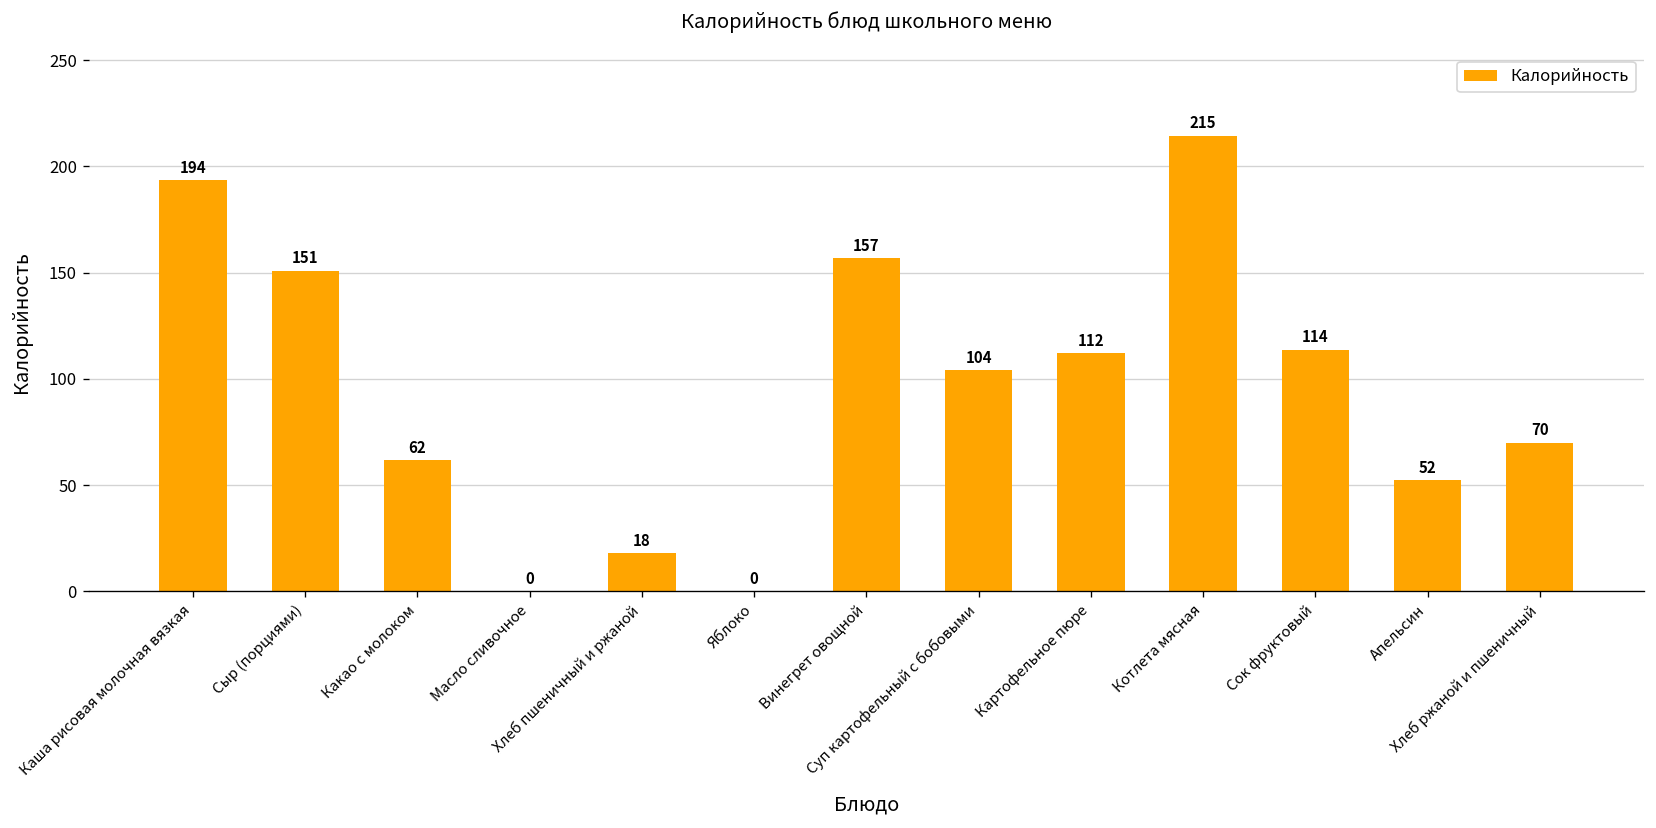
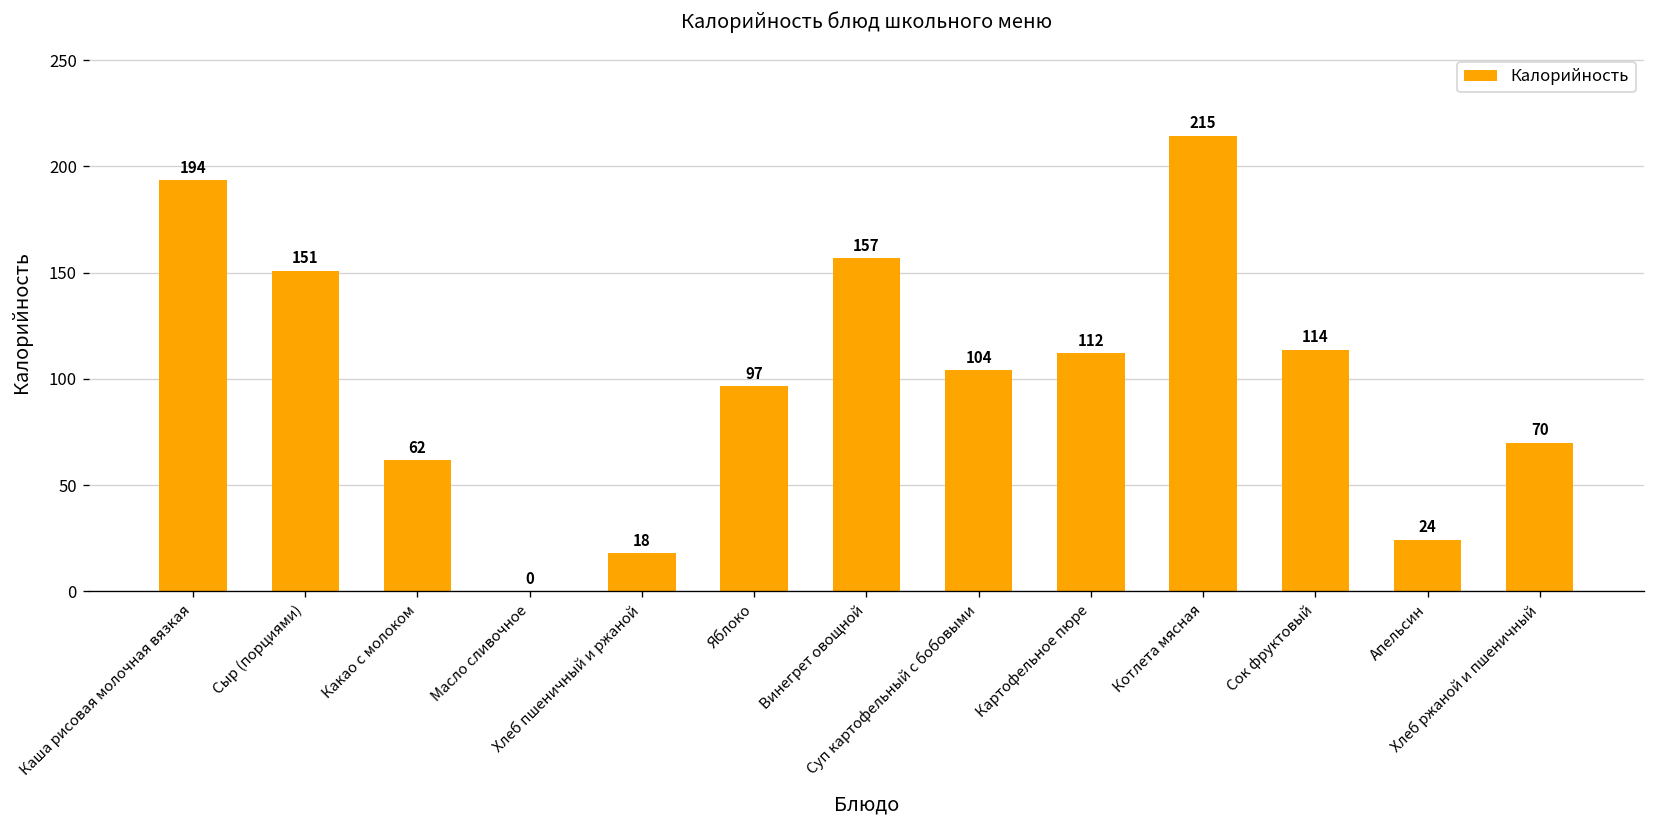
Яблоко: 0 -> 97
Апельсин: 52 -> 24
